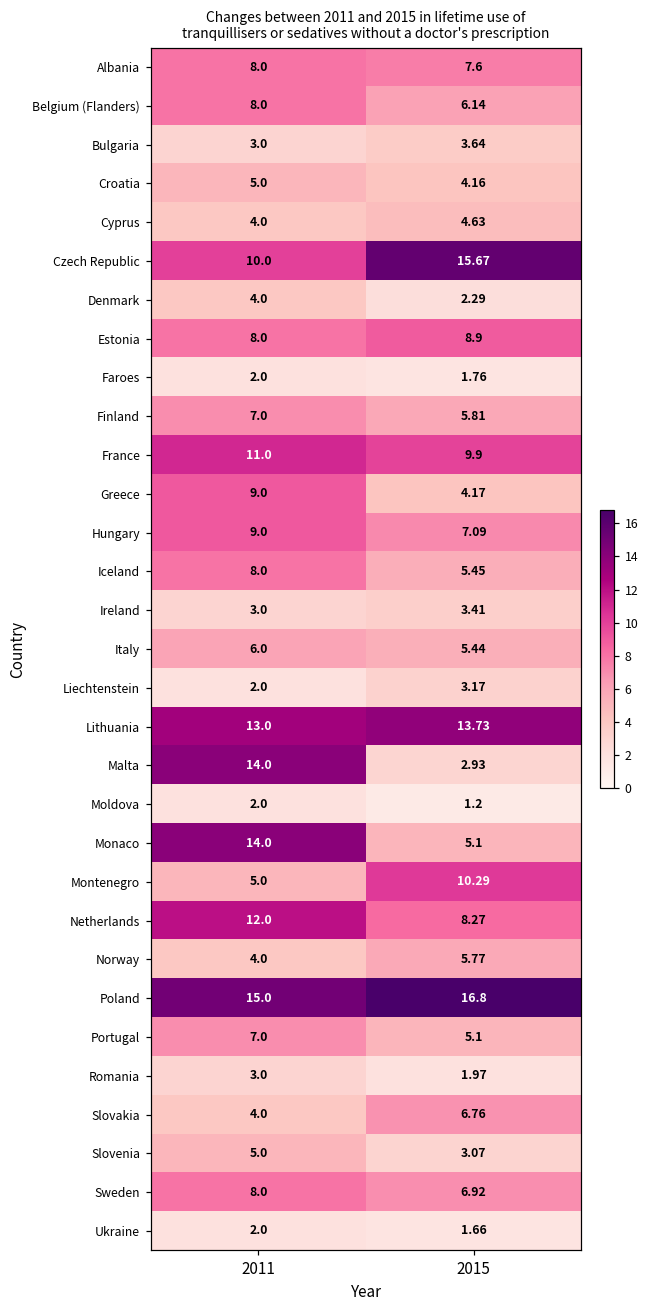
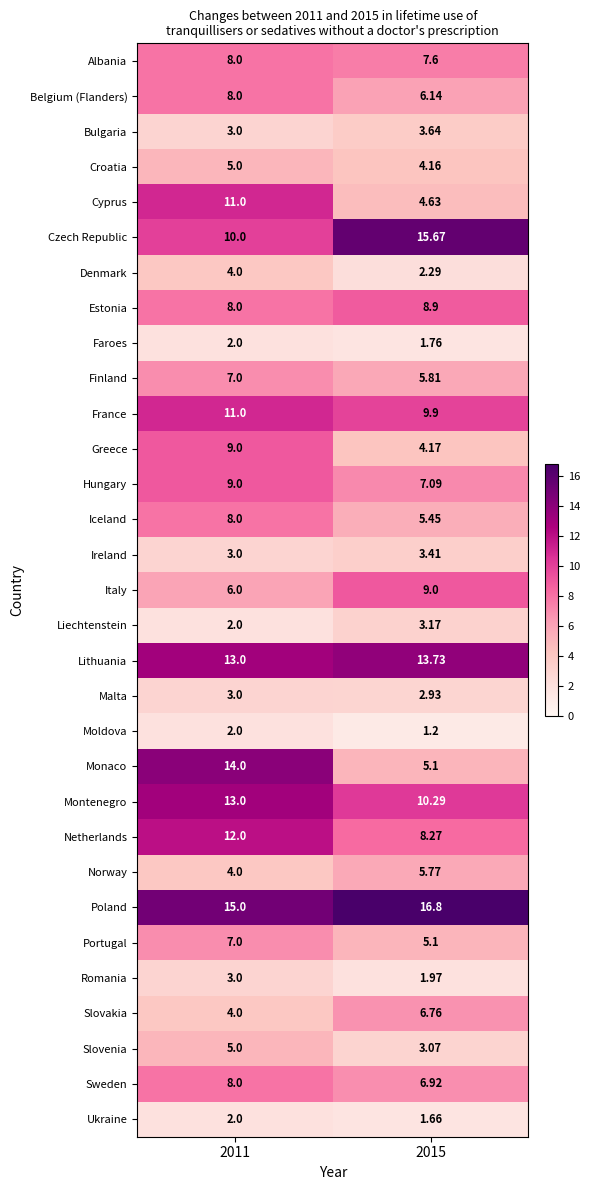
Cyprus, 2011: 4.0 -> 11.0
Italy, 2015: 5.44 -> 9.0
Malta, 2011: 14.0 -> 3.0
Montenegro, 2011: 5.0 -> 13.0
